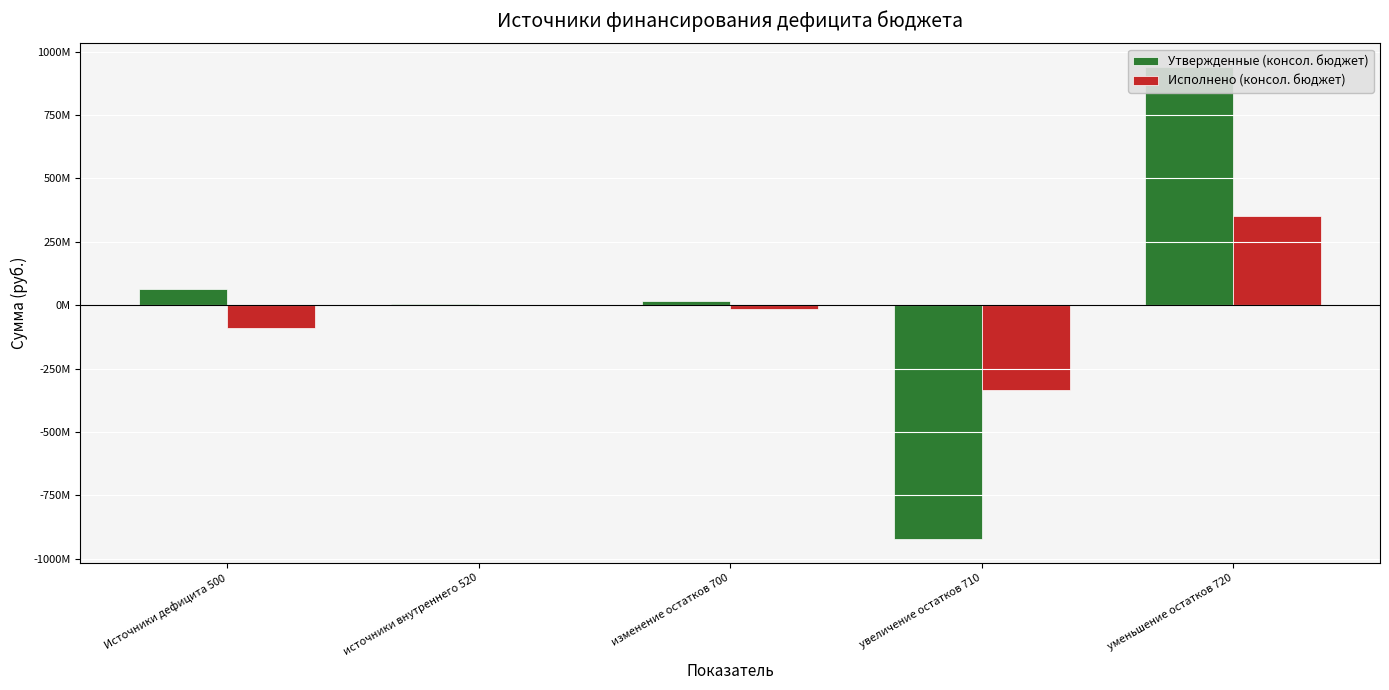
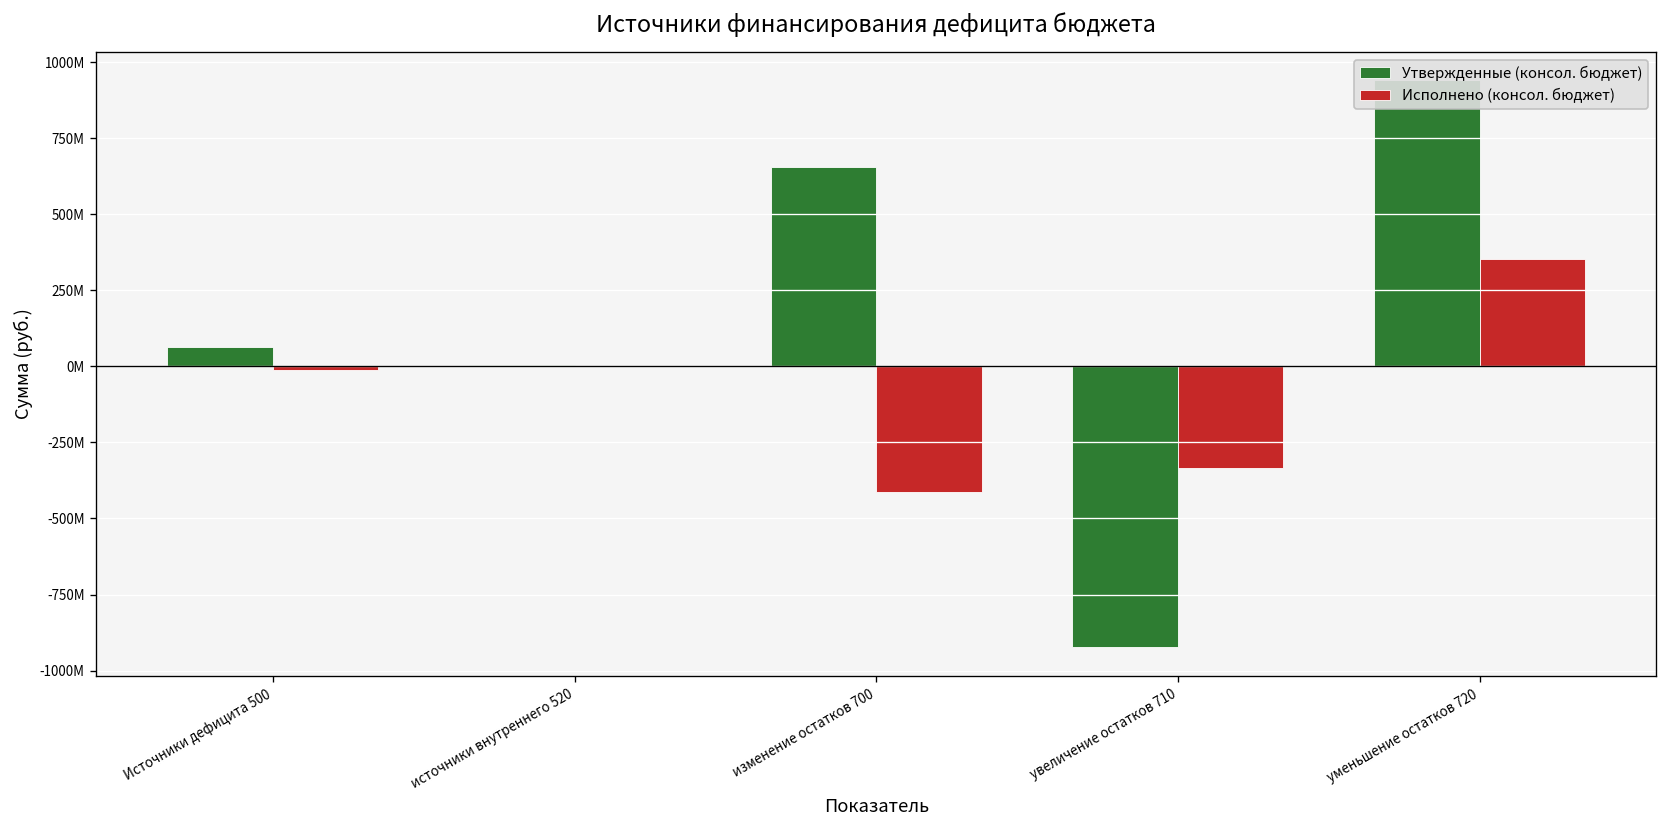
Исполнено (консол. бюджет), Источники дефицита 500: -90000000 -> -10000000
Утвержденные (консол. бюджет), изменение остатков 700: 20000000 -> 660000000
Исполнено (консол. бюджет), изменение остатков 700: -10000000 -> -410000000
